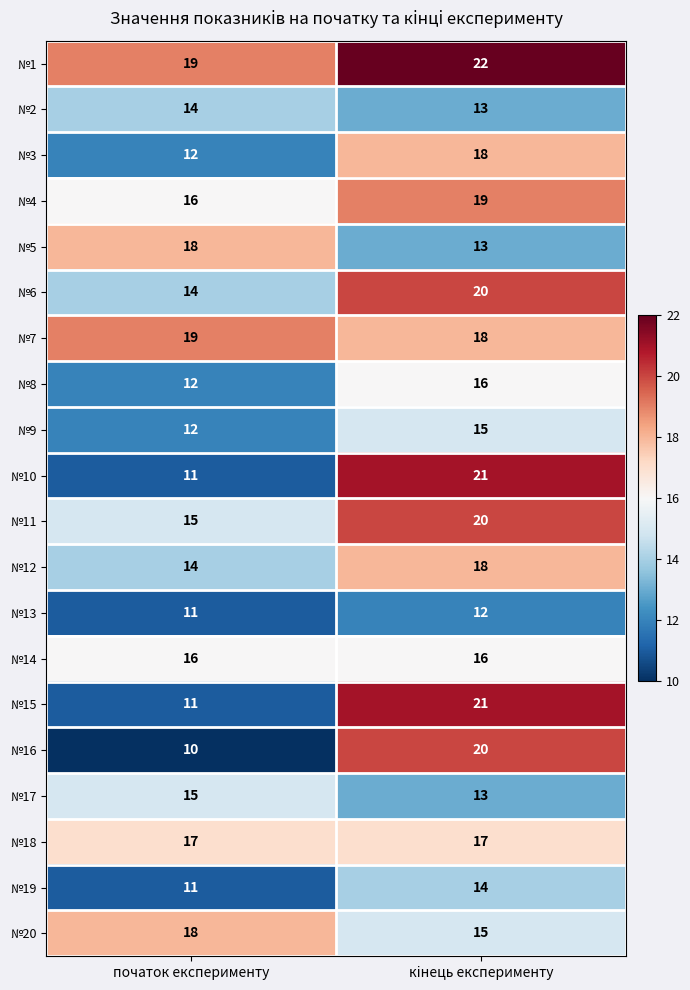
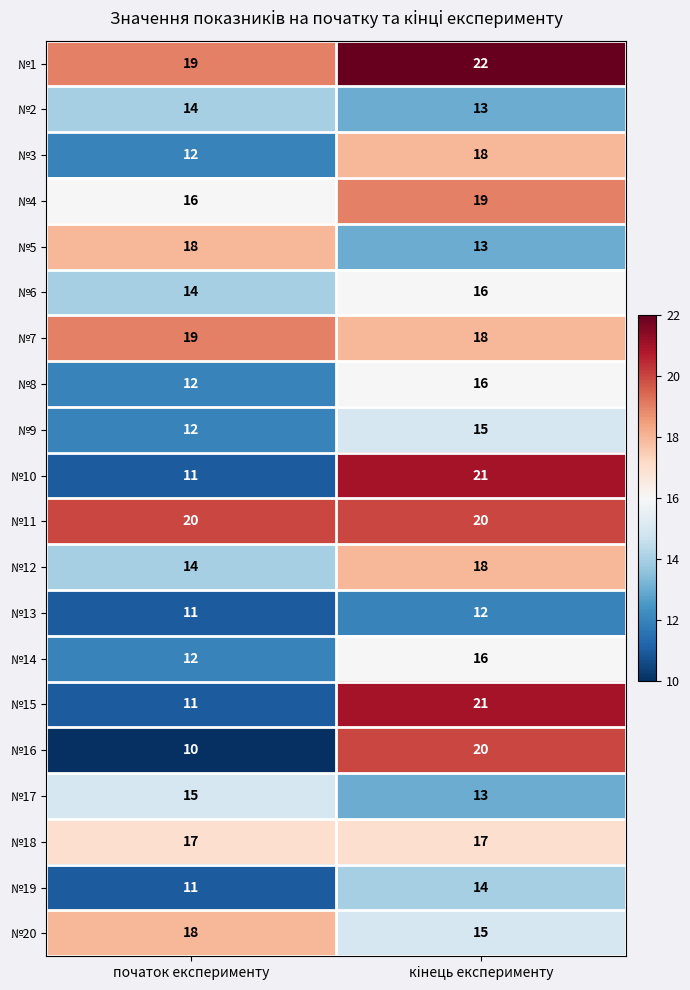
№6, кінець експерименту: 20 -> 16
№11, початок експерименту: 15 -> 20
№14, початок експерименту: 16 -> 12
